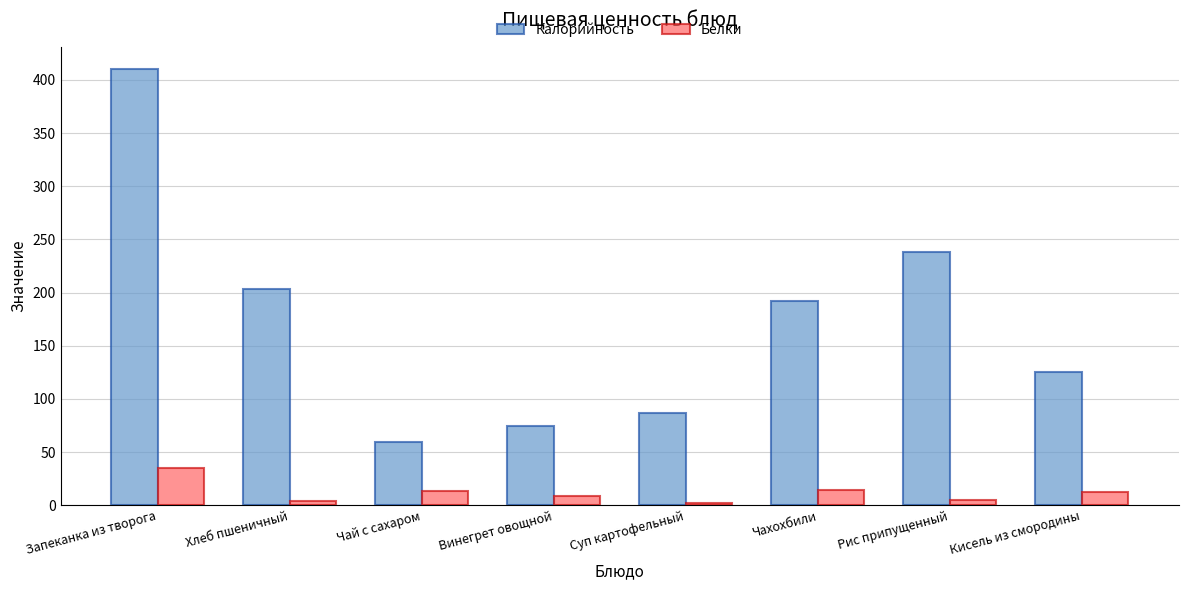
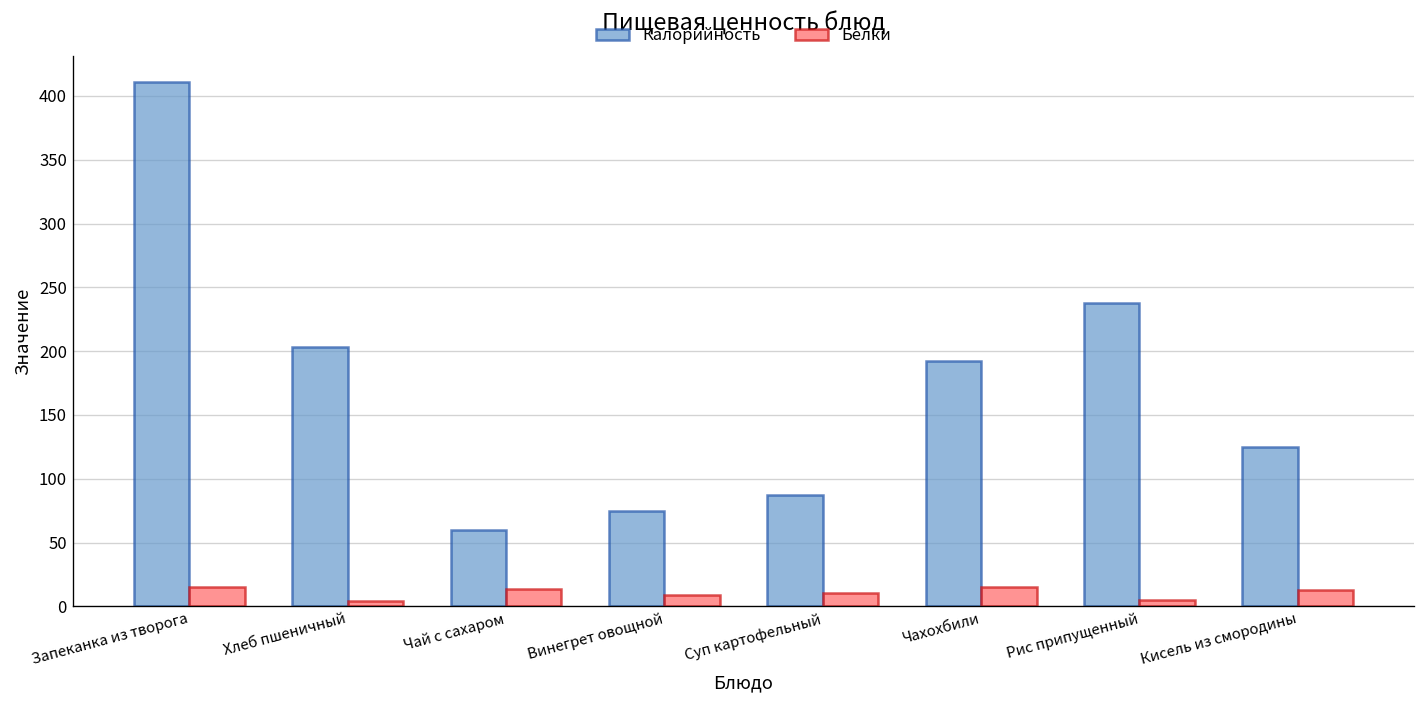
Белки, Запеканка из творога: 35 -> 15
Белки, Суп картофельный: 2 -> 11
